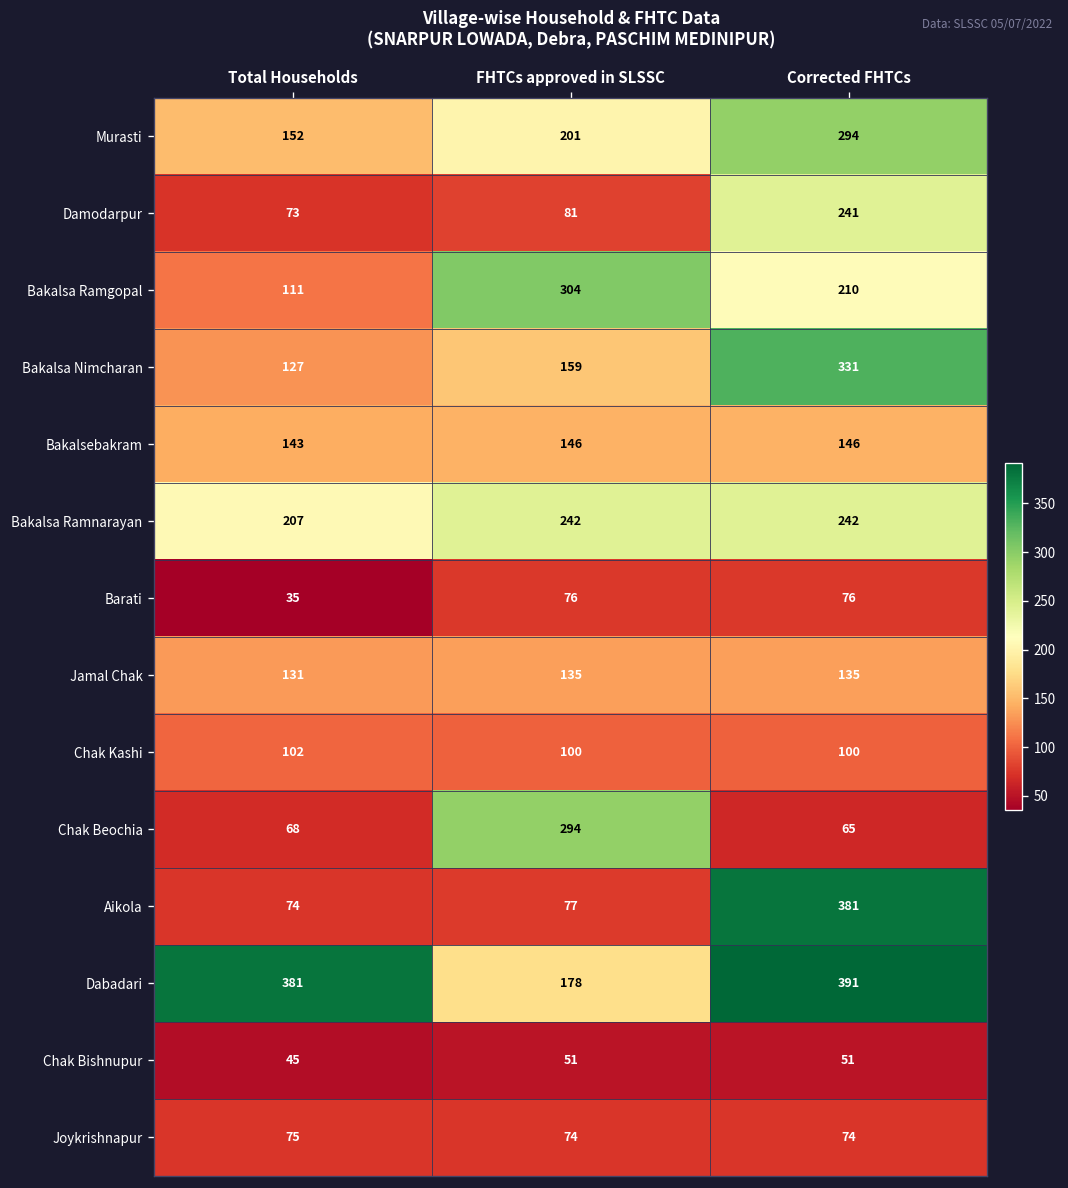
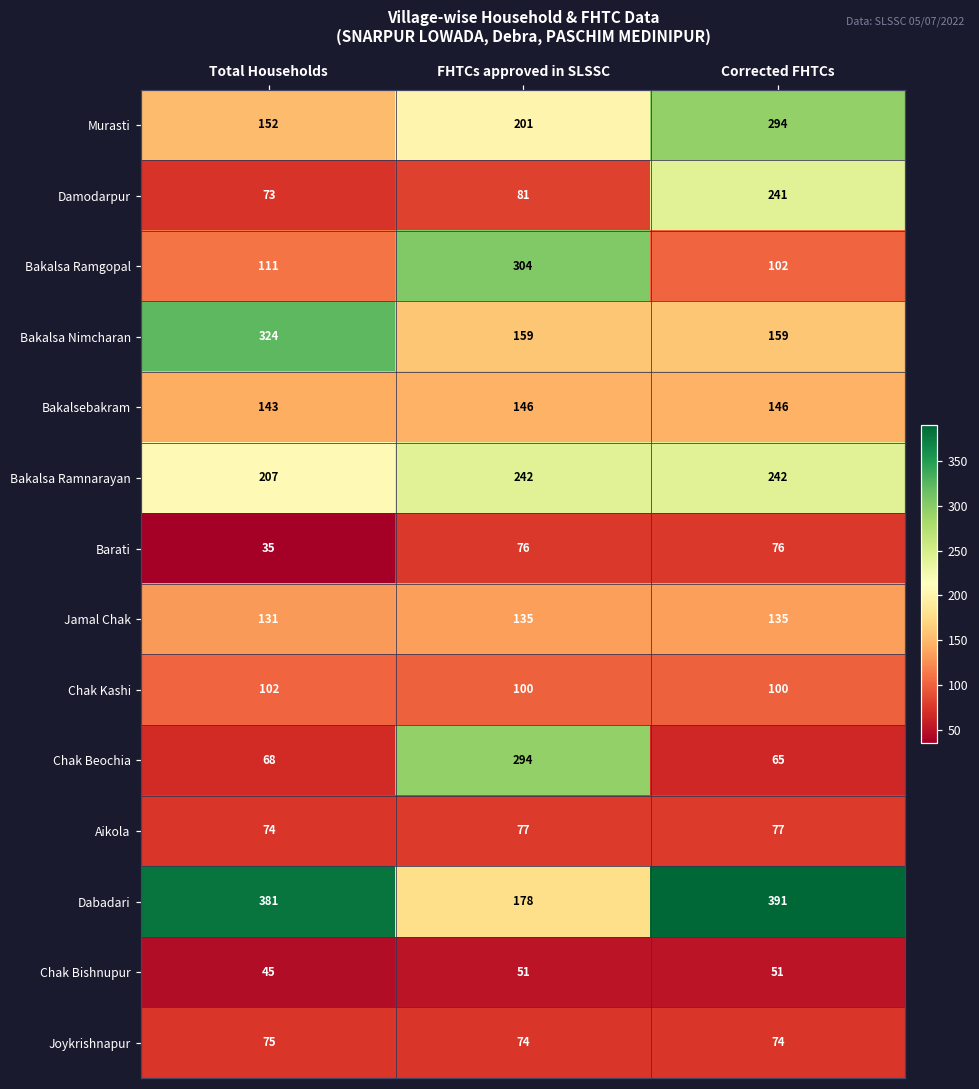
Bakalsa Ramgopal, Corrected FHTCs: 210 -> 102
Bakalsa Nimcharan, Total Households: 127 -> 324
Bakalsa Nimcharan, Corrected FHTCs: 331 -> 159
Aikola, Corrected FHTCs: 381 -> 77
